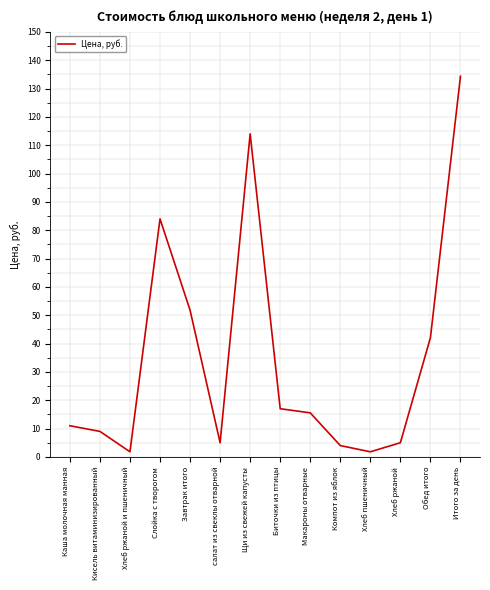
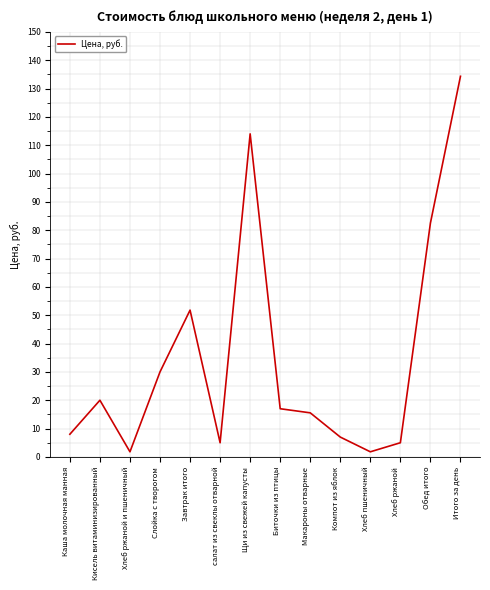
Каша молочная манная: 11 -> 8
Кисель витаминизированный: 9 -> 20
Слойка с творогом: 84 -> 30
Компот из яблок: 4 -> 7
Обед итого: 42 -> 83
